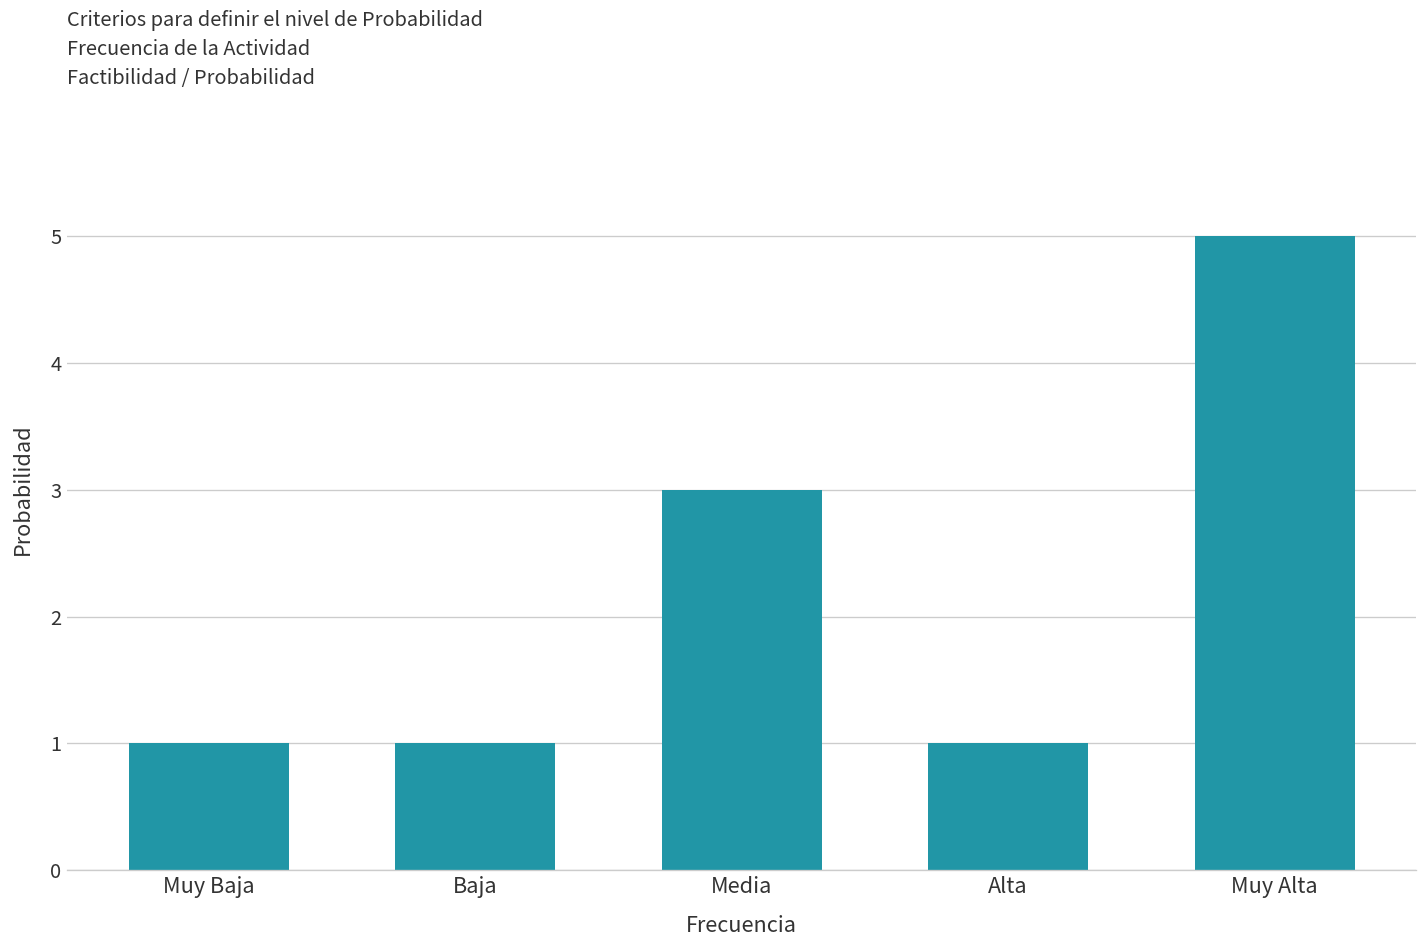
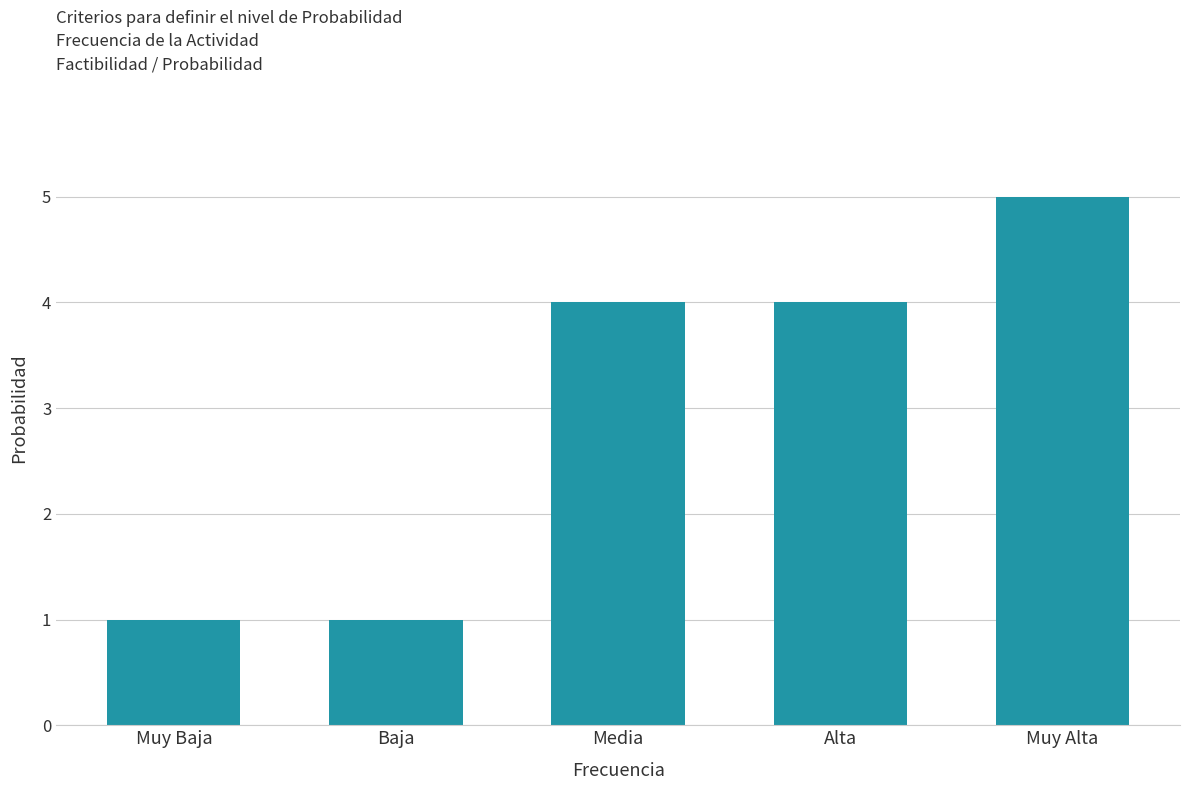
Media: 3 -> 4
Alta: 1 -> 4
